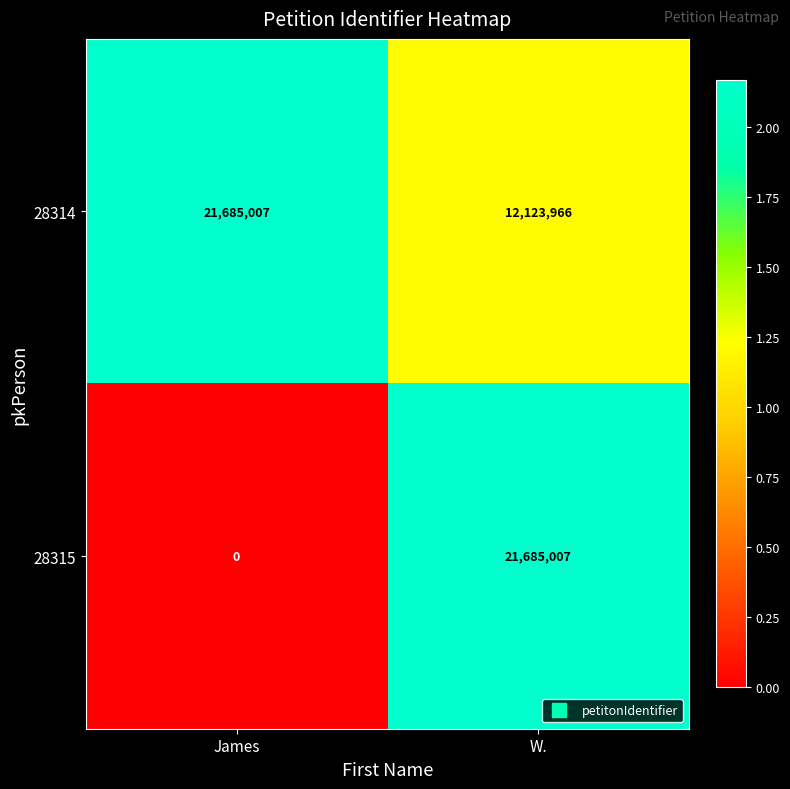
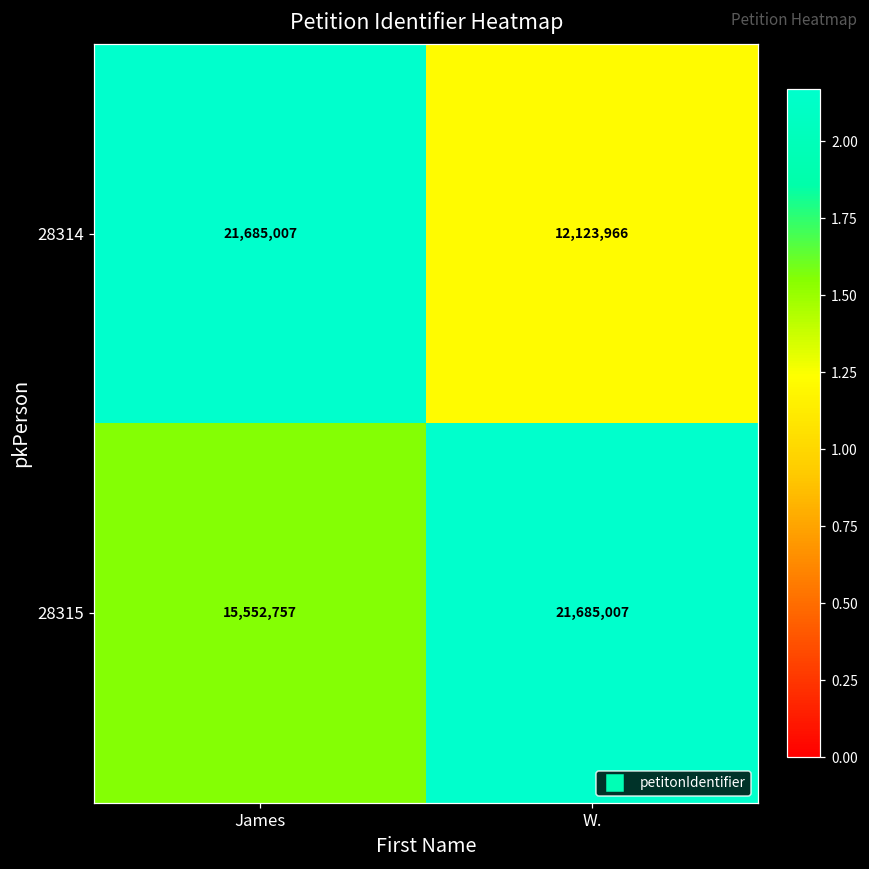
28315, James: 0 -> 15,552,757
